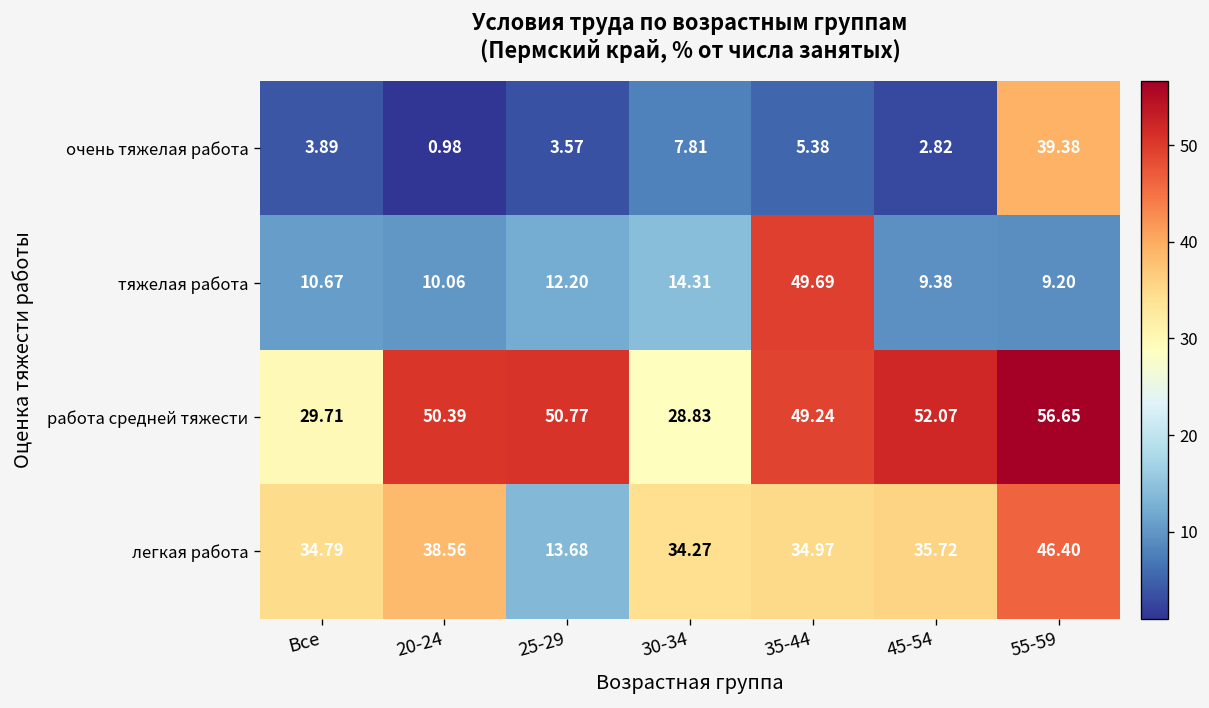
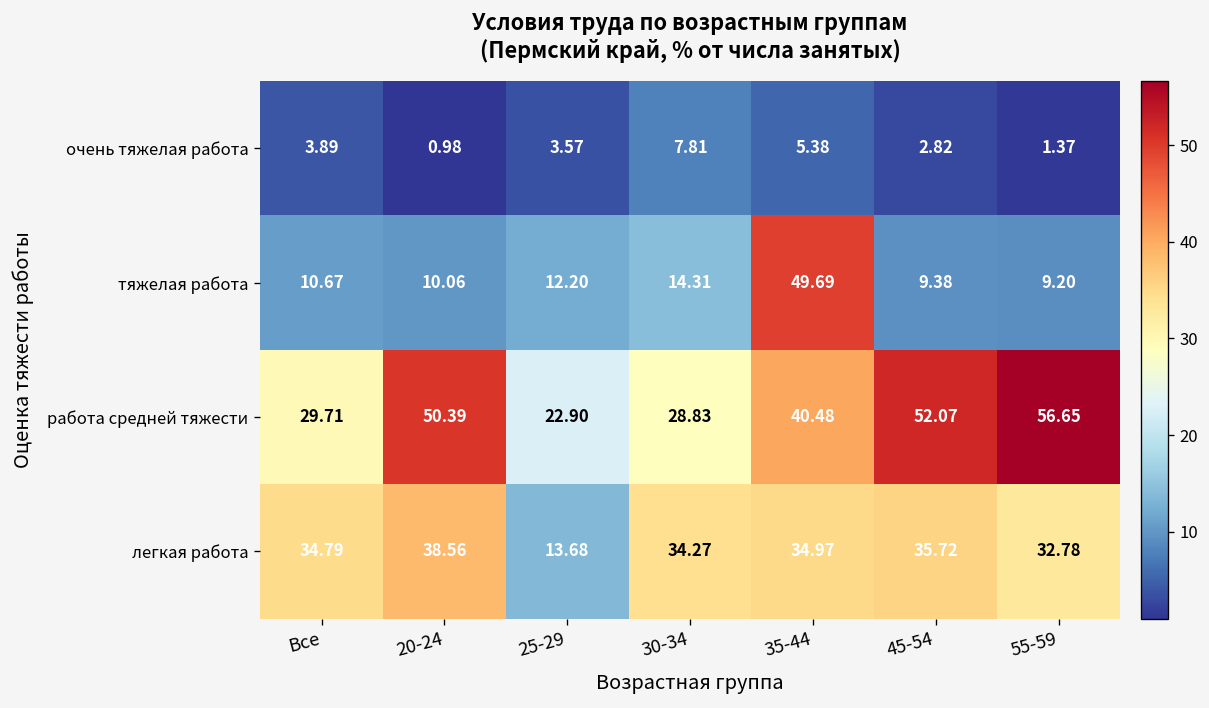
очень тяжелая работа, 55-59: 39.38 -> 1.37
работа средней тяжести, 25-29: 50.77 -> 22.90
работа средней тяжести, 35-44: 49.24 -> 40.48
легкая работа, 55-59: 46.40 -> 32.78
